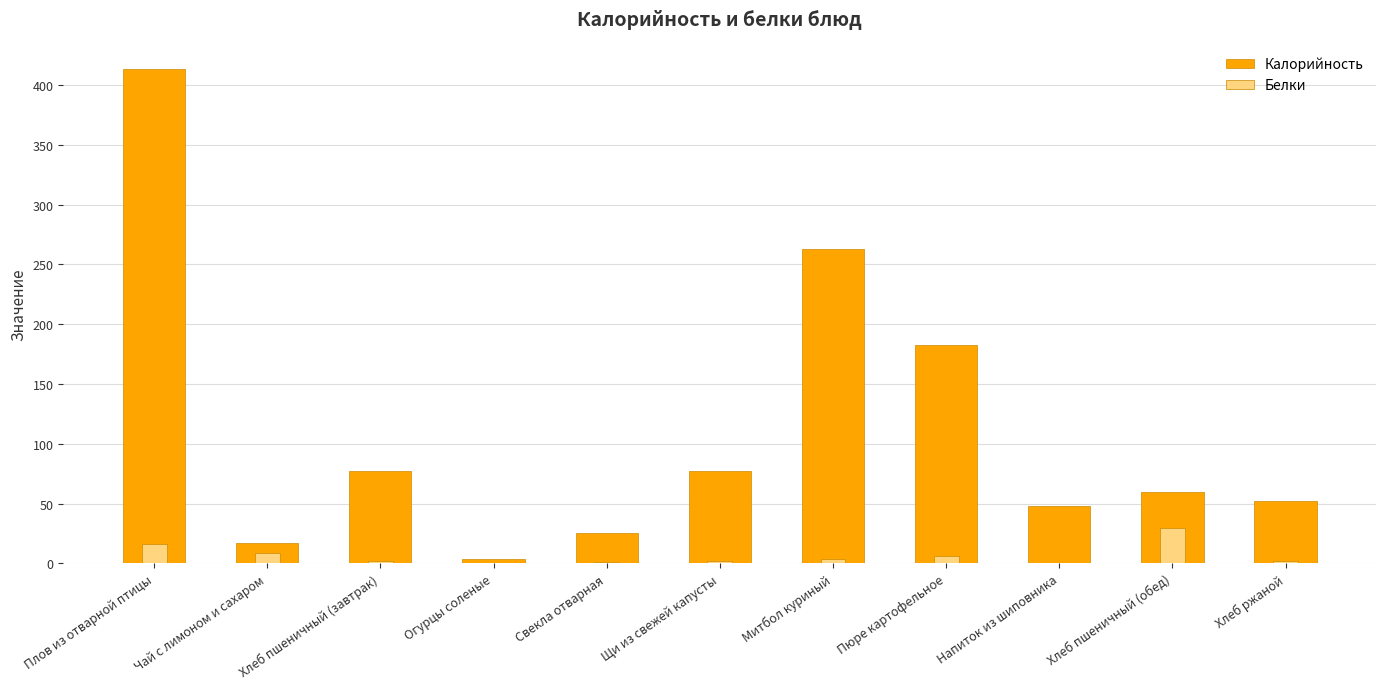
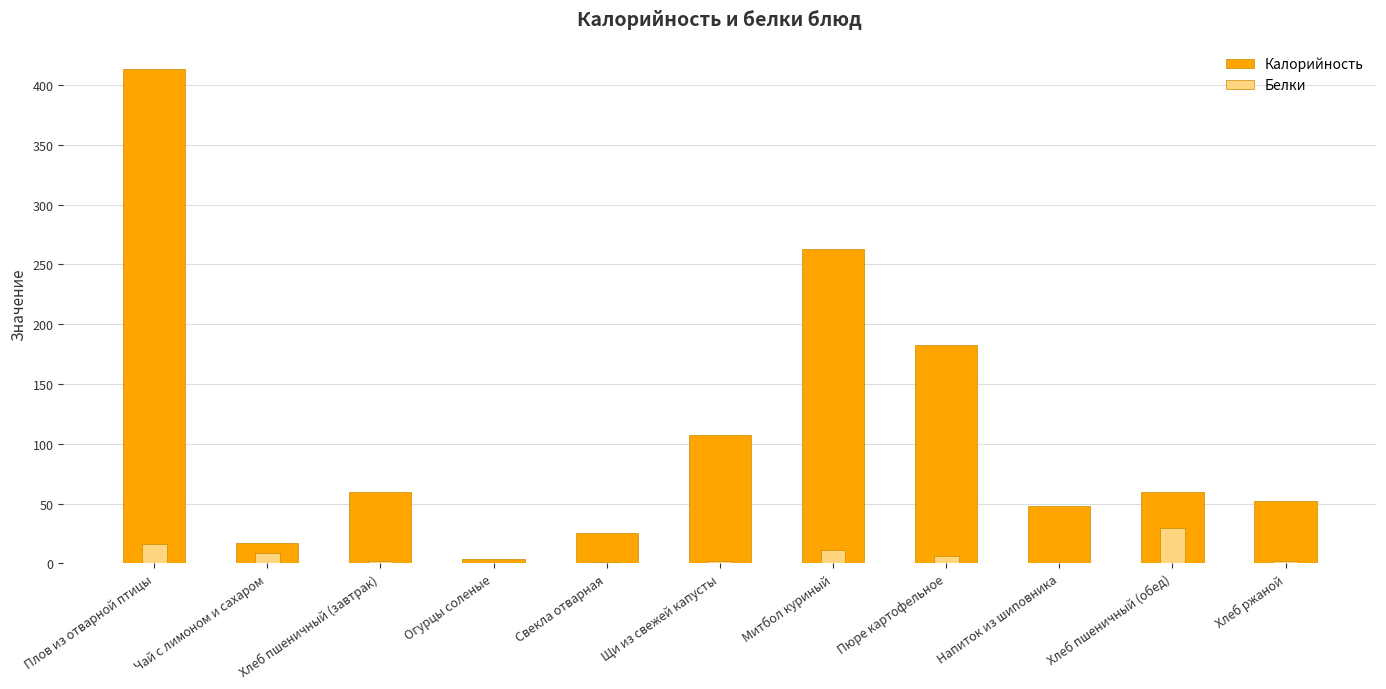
Калорийность, Хлеб пшеничный (завтрак): 77 -> 60
Калорийность, Щи из свежей капусты: 77 -> 107
Белки, Митбол куриный: 4 -> 11
